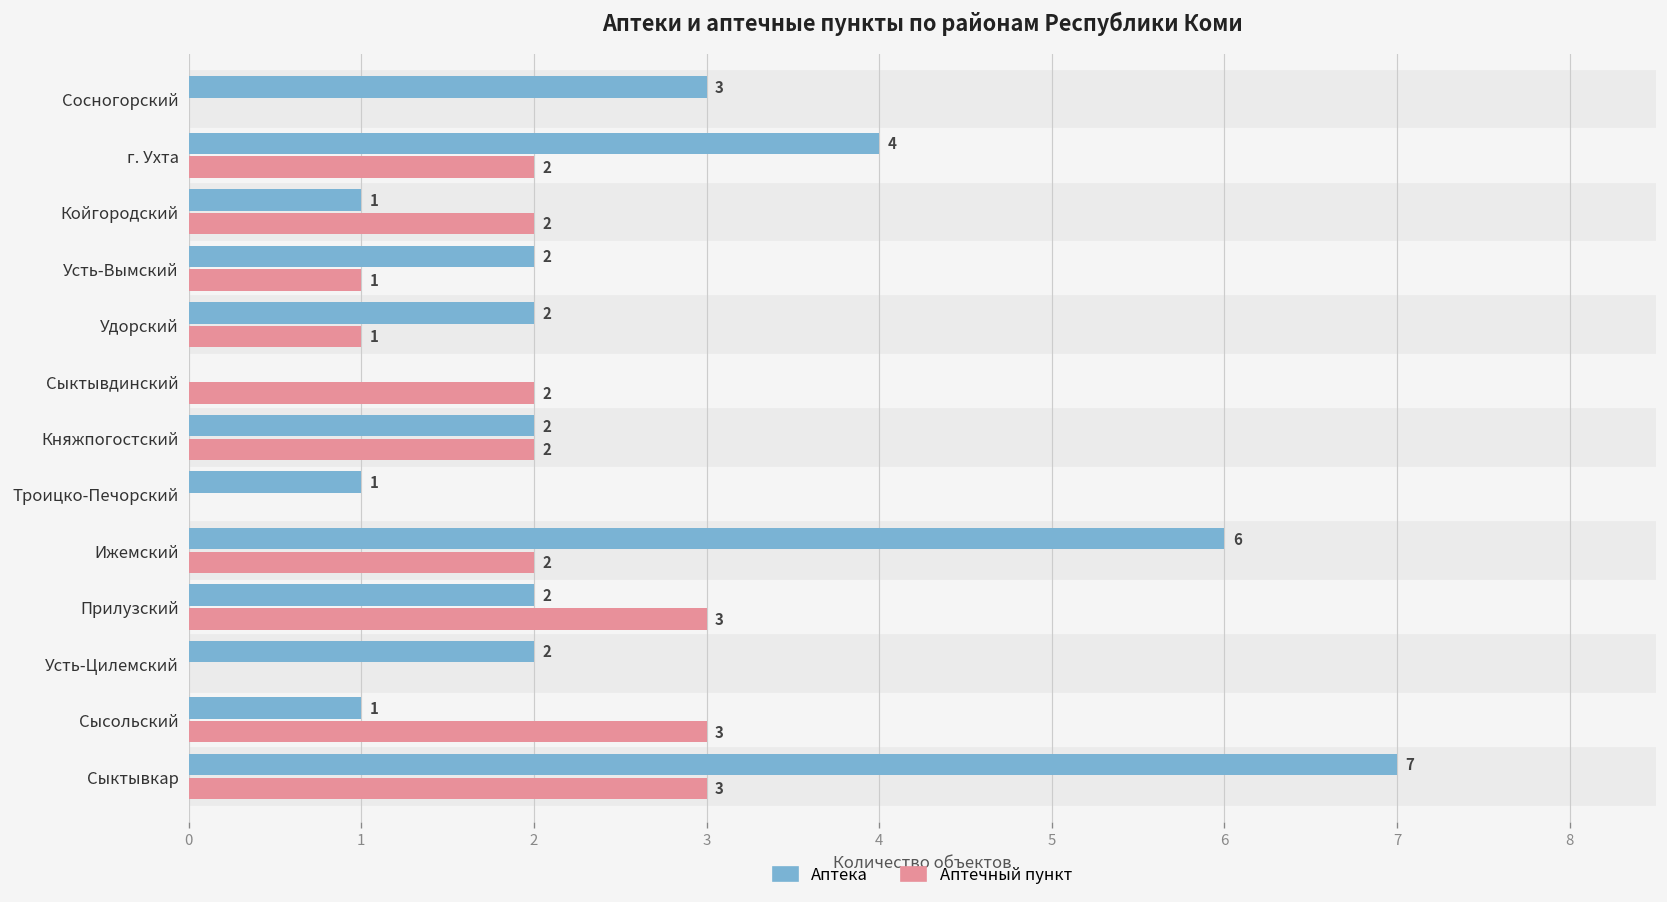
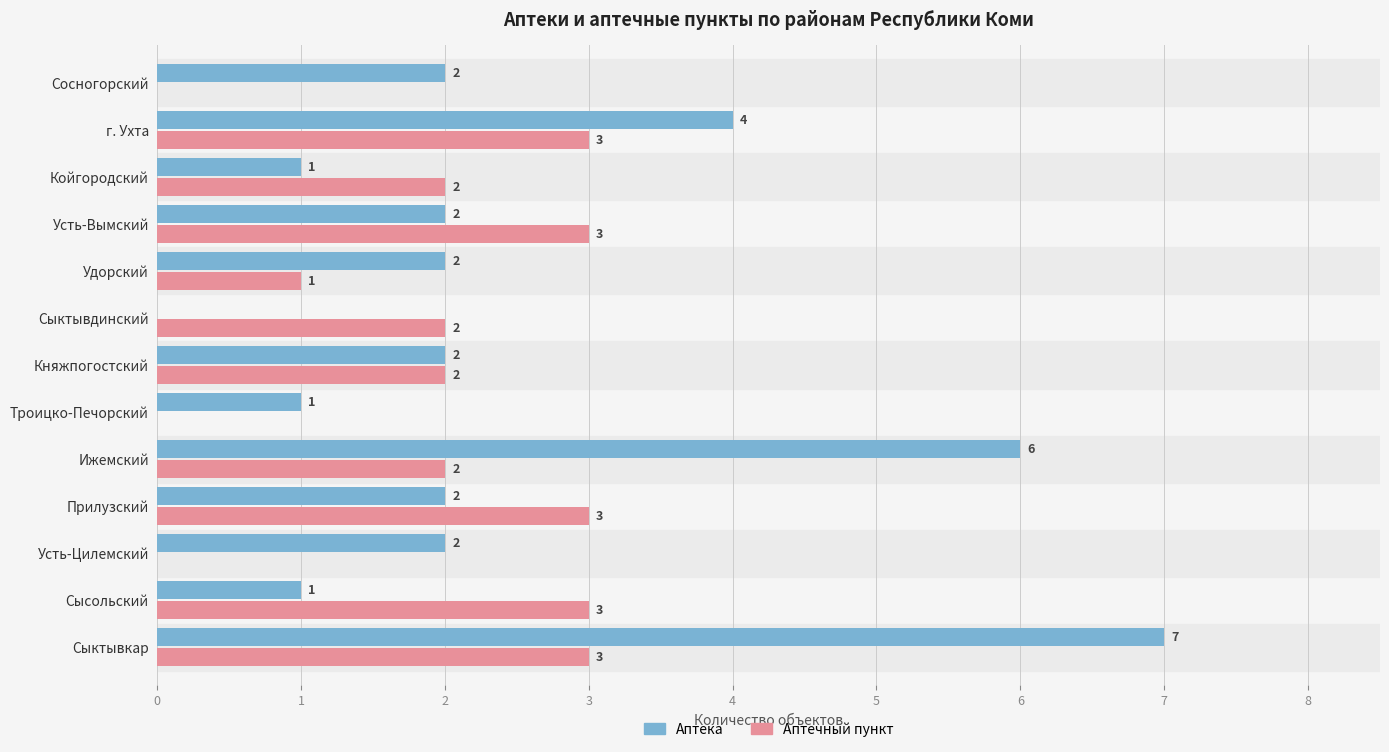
Аптека, Сосногорский: 3 -> 2
Аптечный пункт, г. Ухта: 2 -> 3
Аптечный пункт, Усть-Вымский: 1 -> 3
